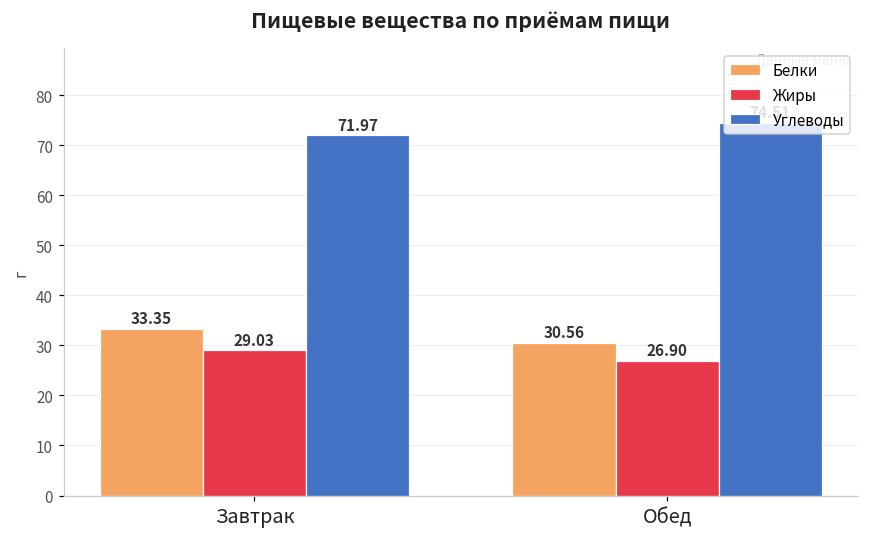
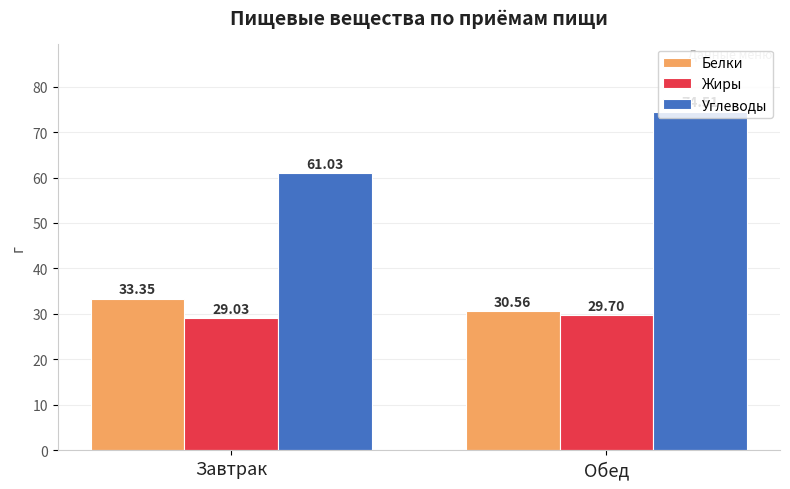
Углеводы, Завтрак: 71.97 -> 61.03
Жиры, Обед: 26.90 -> 29.70
